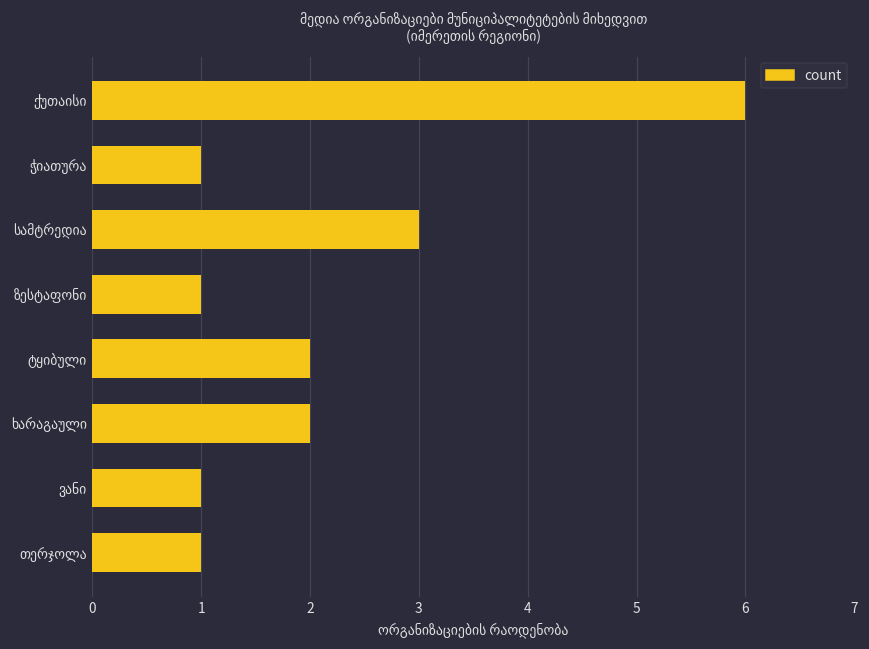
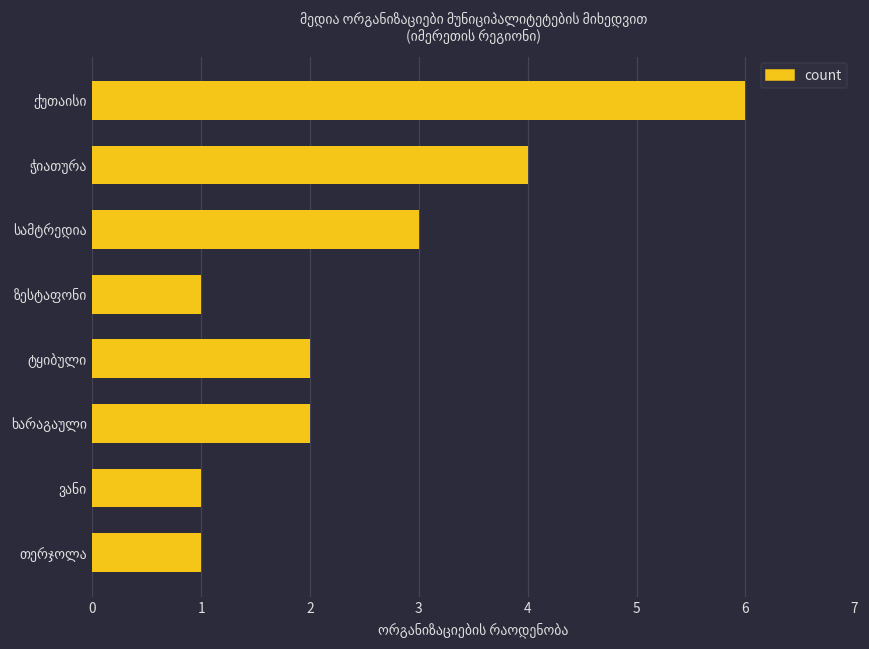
ჭიათურა: 1 -> 4
